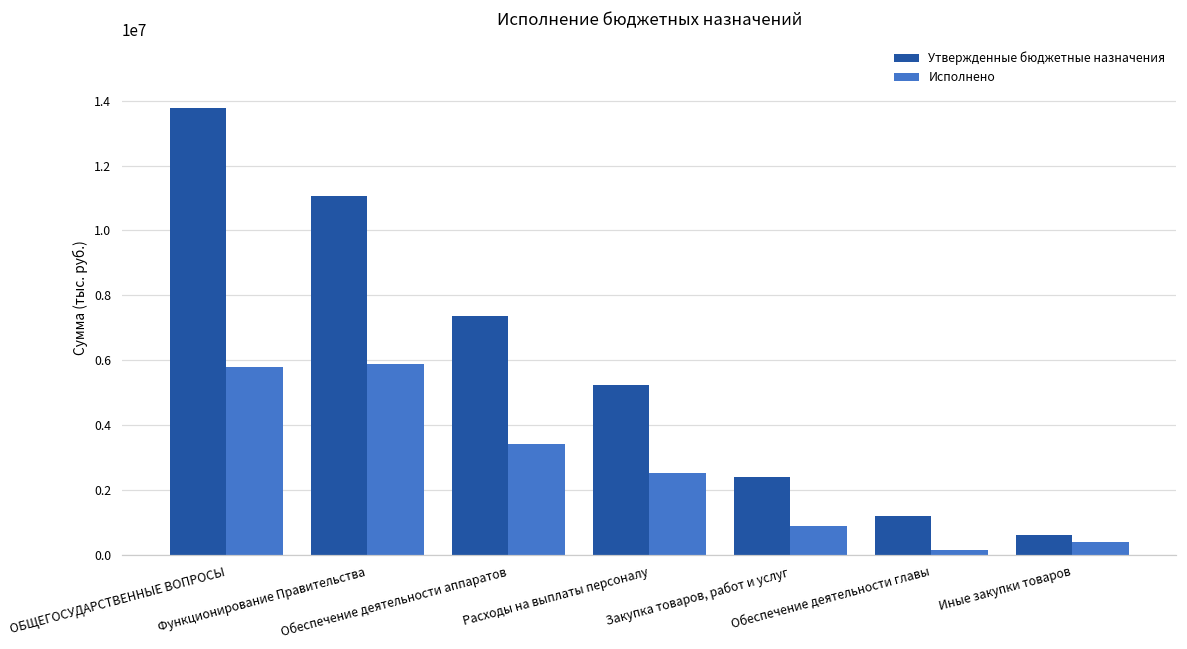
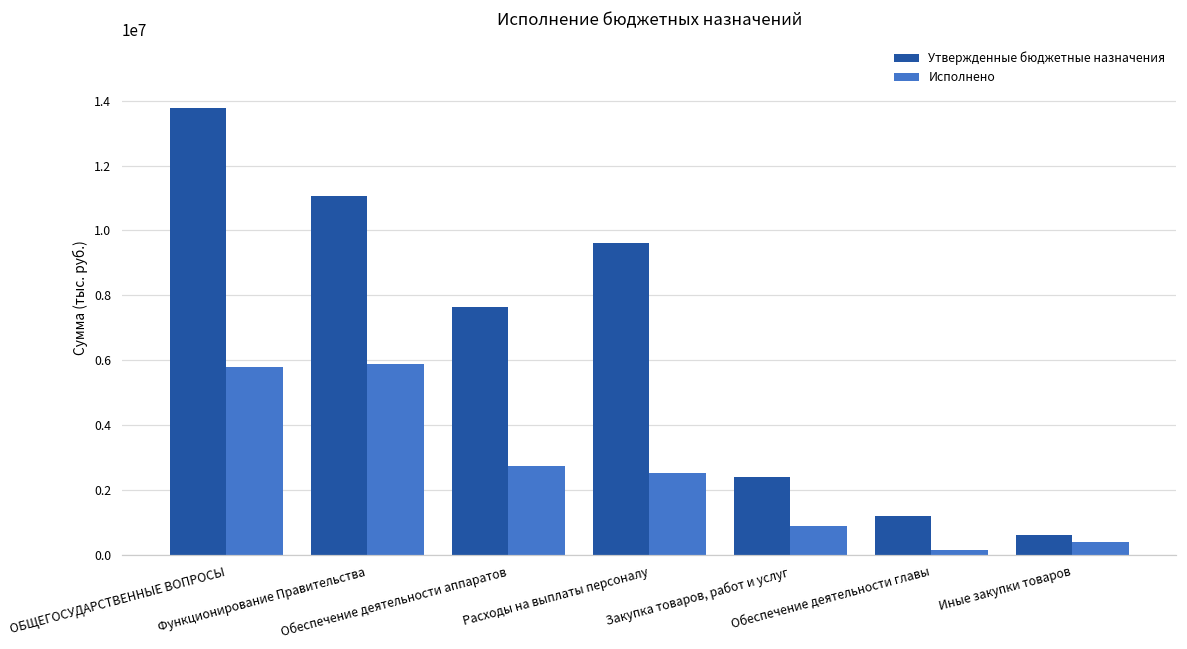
Утвержденные бюджетные назначения, Обеспечение деятельности аппаратов: 7400000 -> 7600000
Исполнено, Обеспечение деятельности аппаратов: 3400000 -> 2700000
Утвержденные бюджетные назначения, Расходы на выплаты персоналу: 5200000 -> 9600000
